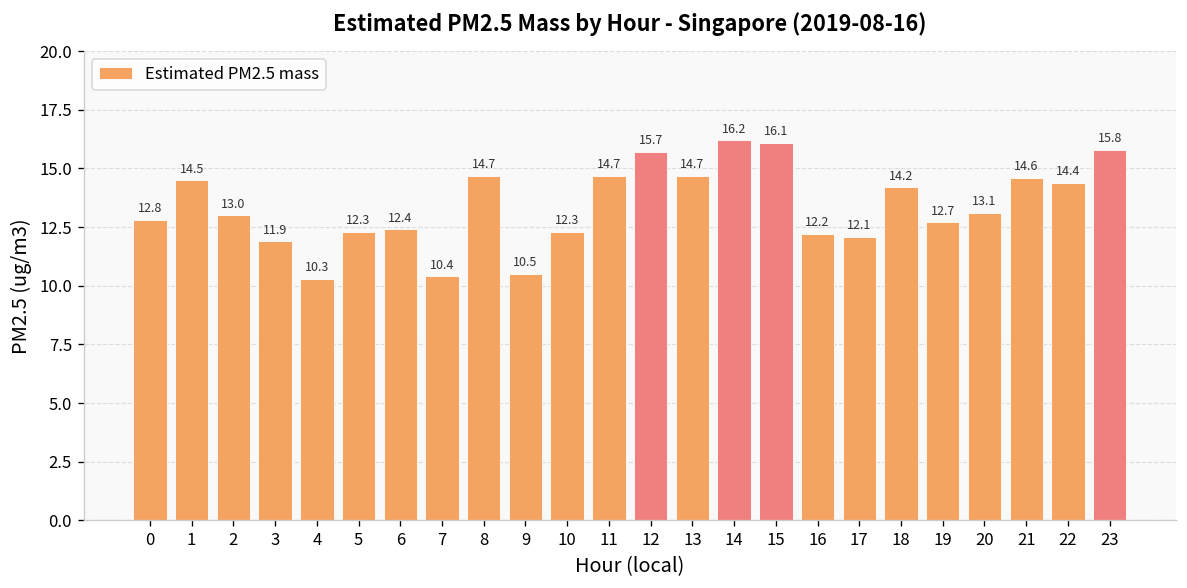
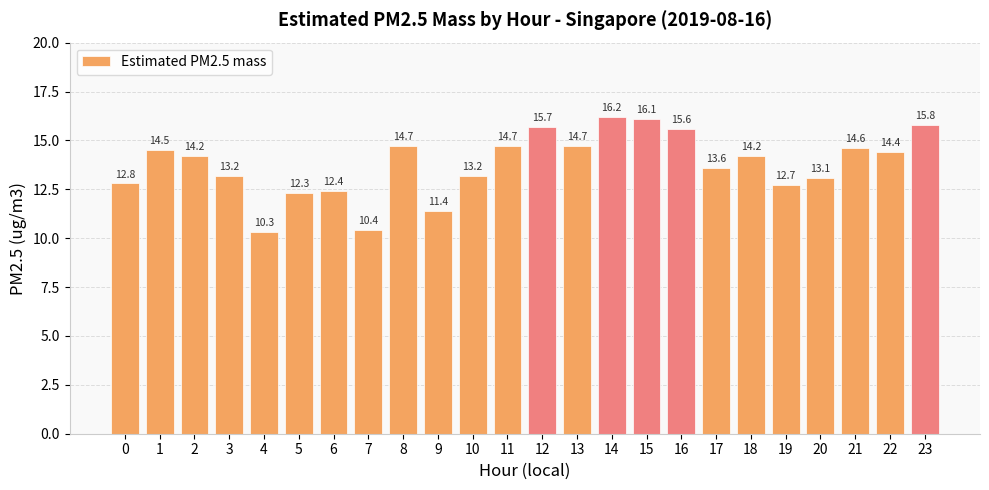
2: 13.0 -> 14.2
3: 11.9 -> 13.2
9: 10.5 -> 11.4
10: 12.3 -> 13.2
16: 12.2 -> 15.6
17: 12.1 -> 13.6
